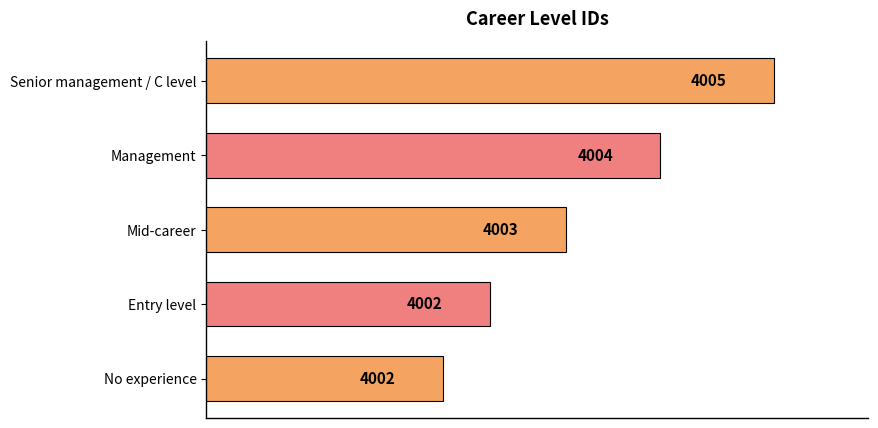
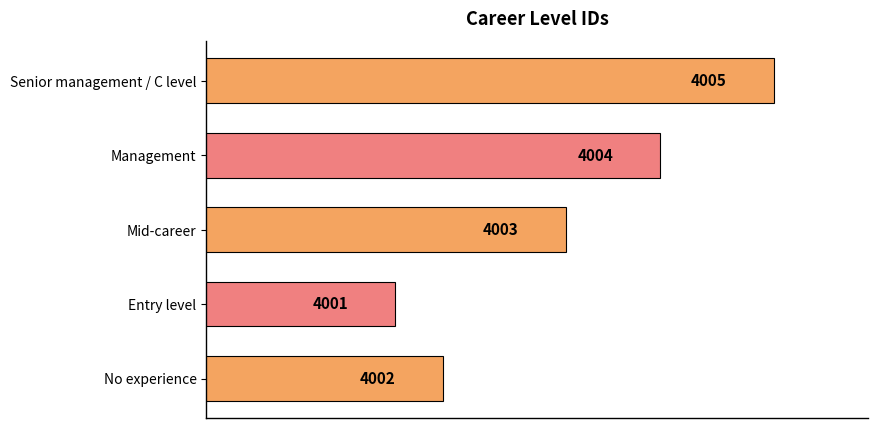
Entry level: 4002 -> 4001
